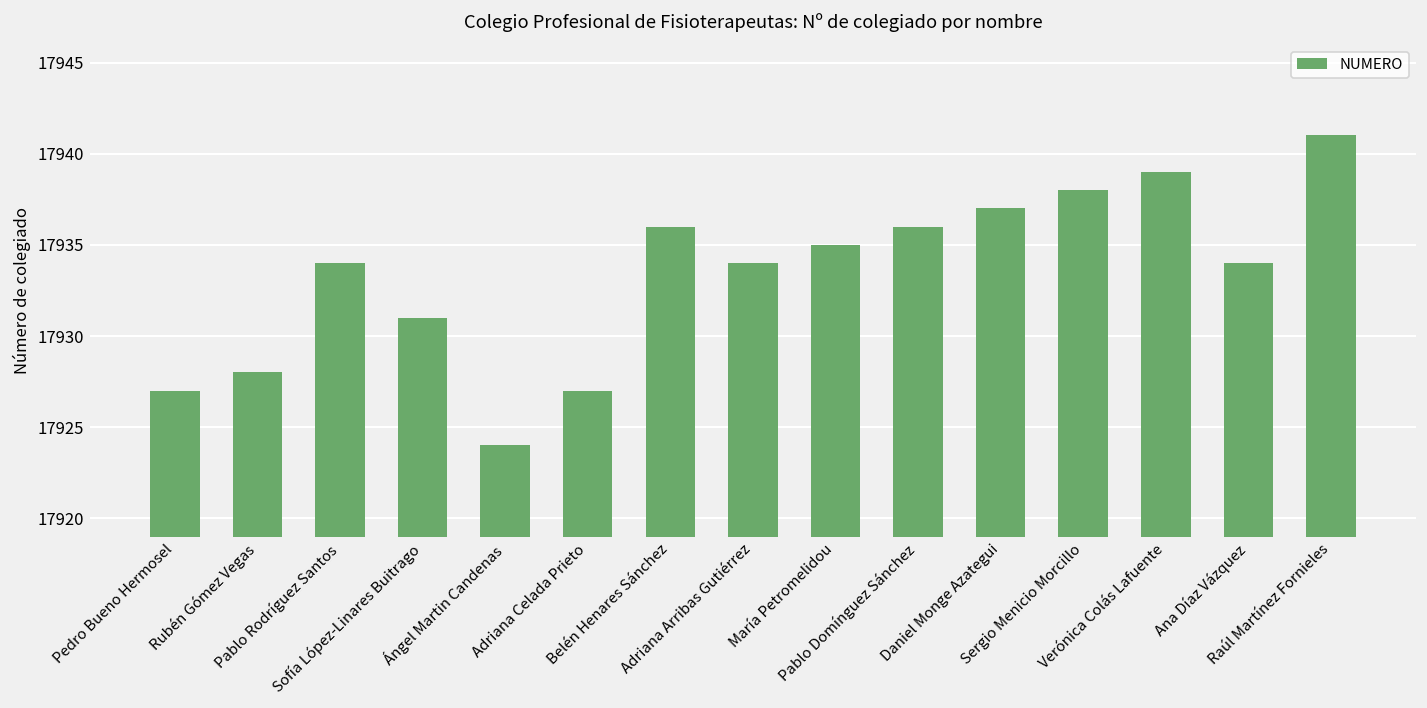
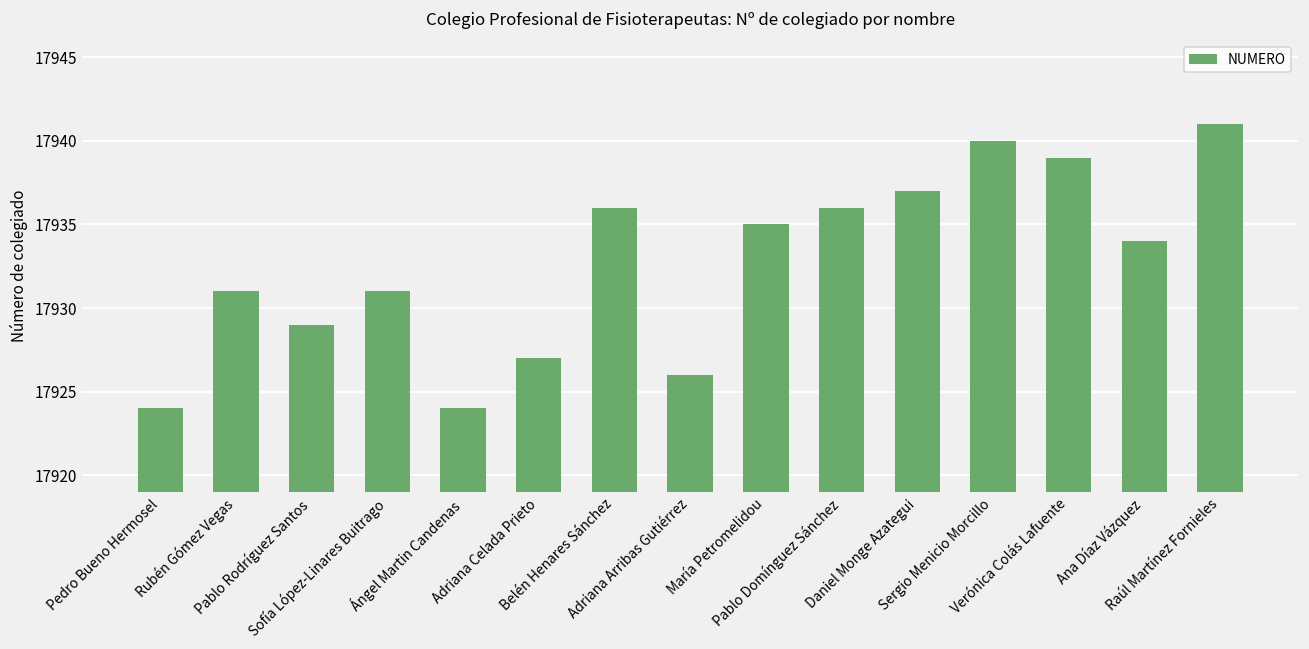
Pedro Bueno Hermosel: 17927 -> 17924
Rubén Gómez Vegas: 17928 -> 17931
Pablo Rodríguez Santos: 17934 -> 17929
Adriana Arribas Gutiérrez: 17934 -> 17926
Sergio Menicio Morcillo: 17938 -> 17940
